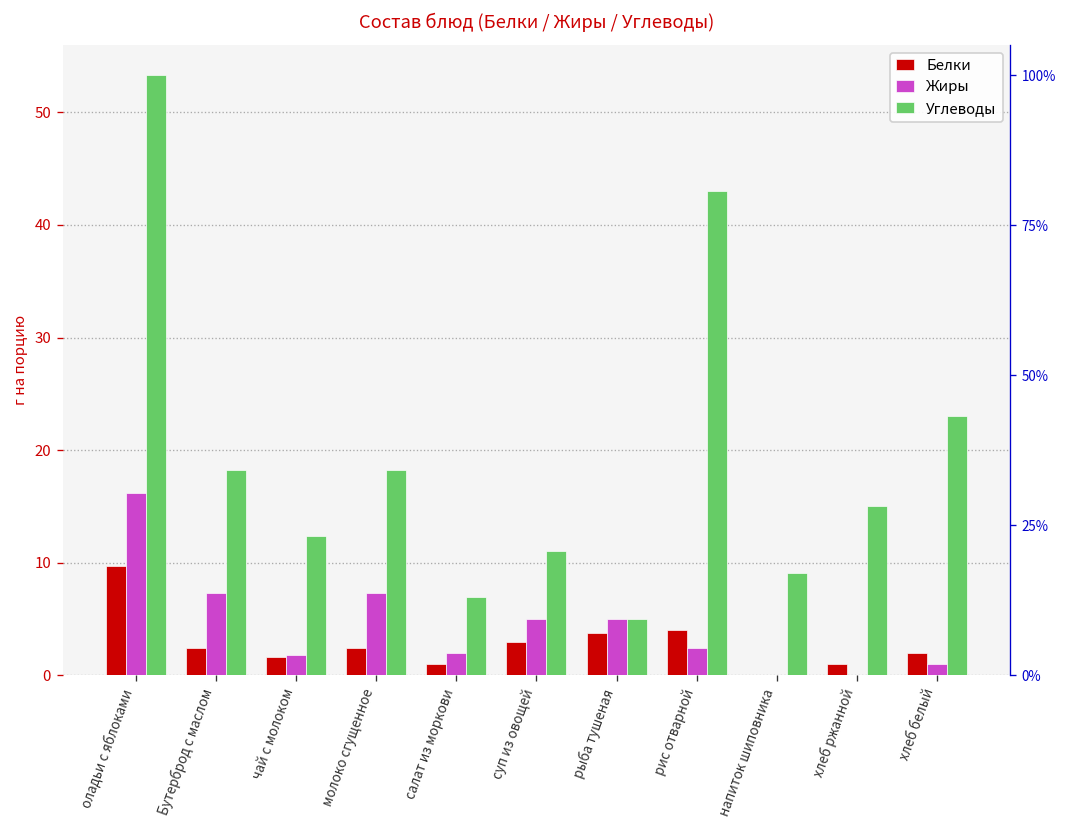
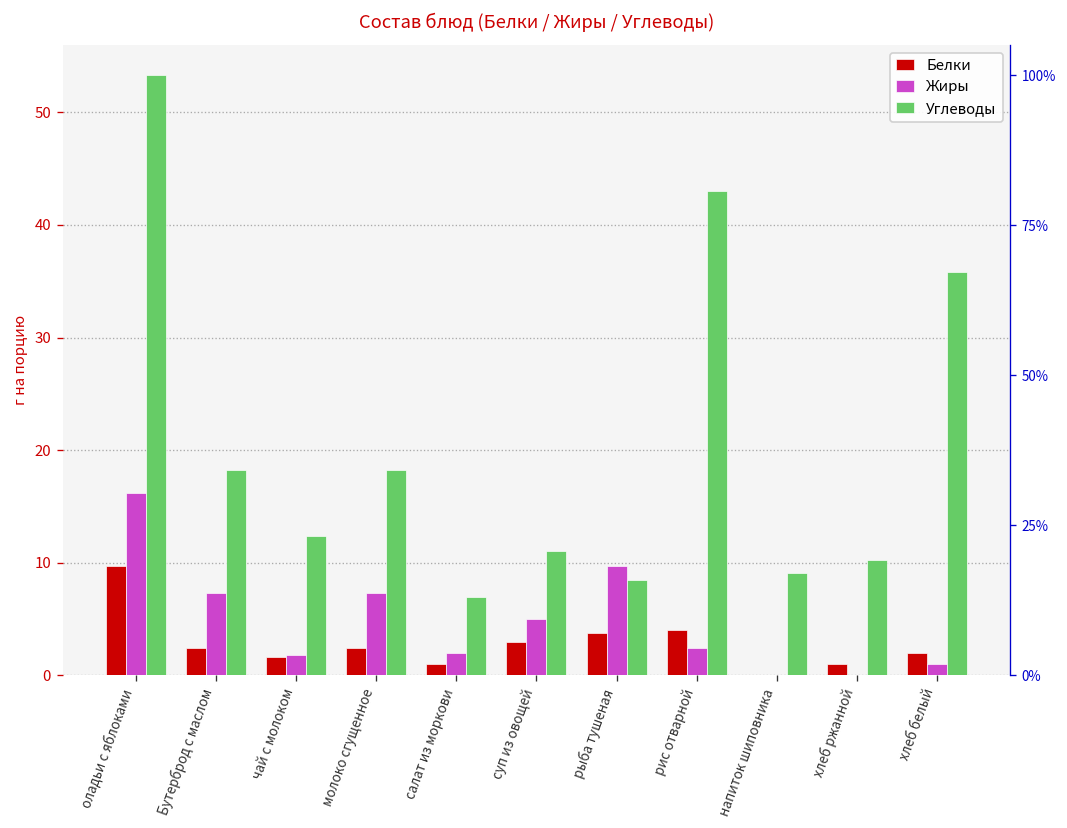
Жиры, рыба тушеная: 5 -> 10
Углеводы, рыба тушеная: 5 -> 9
Углеводы, хлеб ржанной: 15 -> 10
Углеводы, хлеб белый: 23 -> 36
